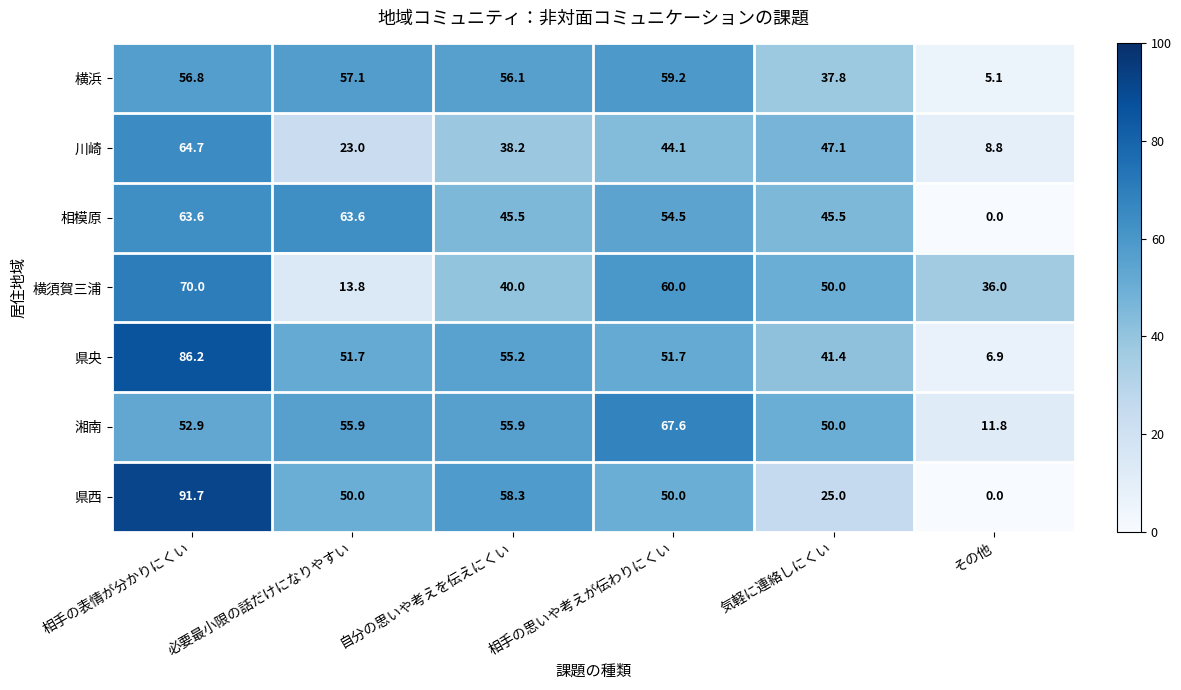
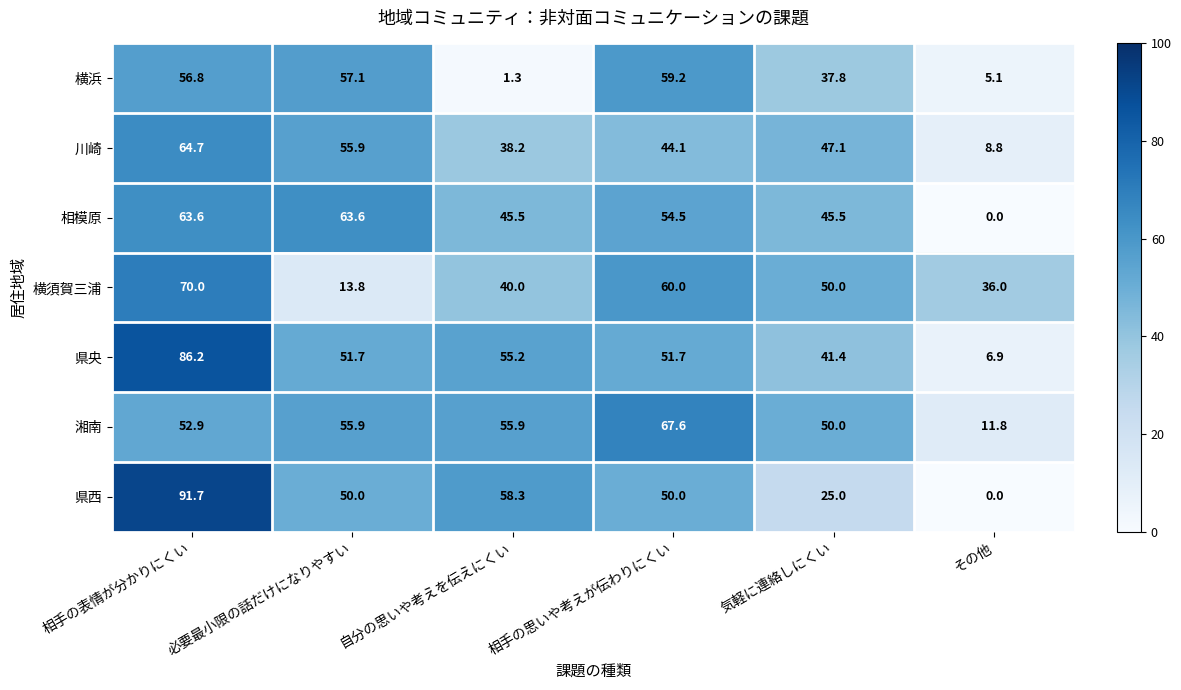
横浜, 自分の思いや考えを伝えにくい: 56.1 -> 1.3
川崎, 必要最小限の話だけになりやすい: 23.0 -> 55.9
